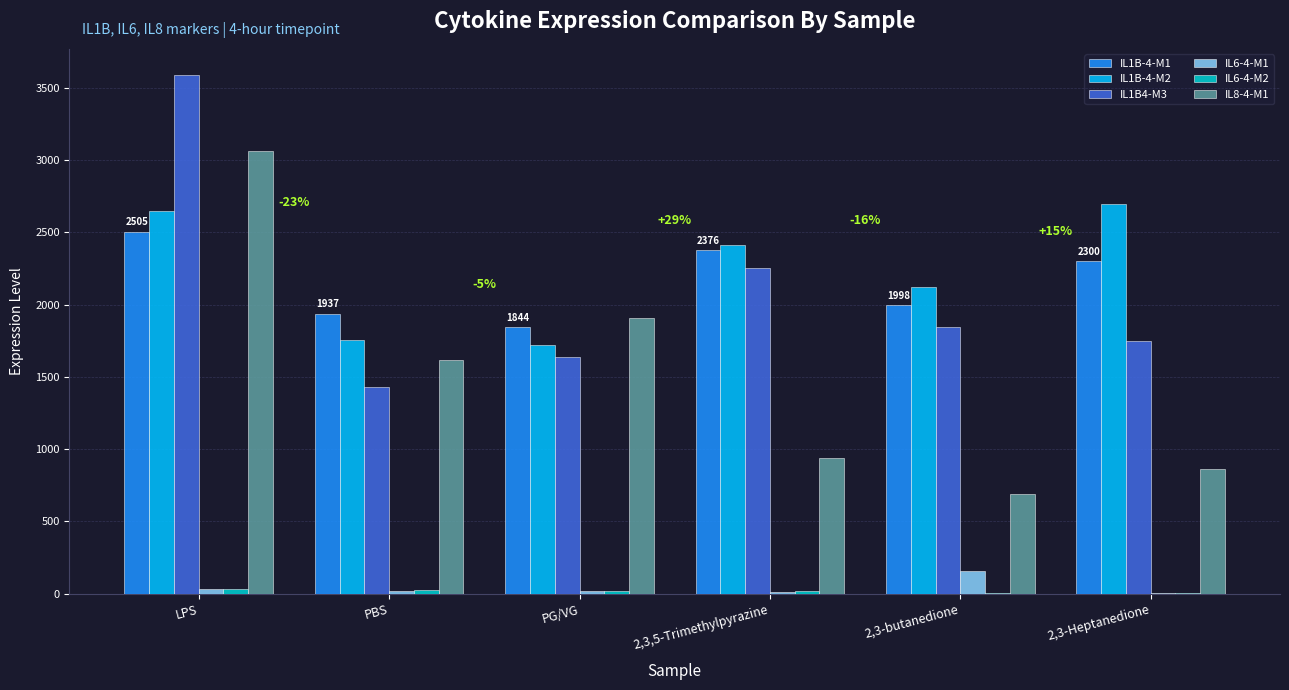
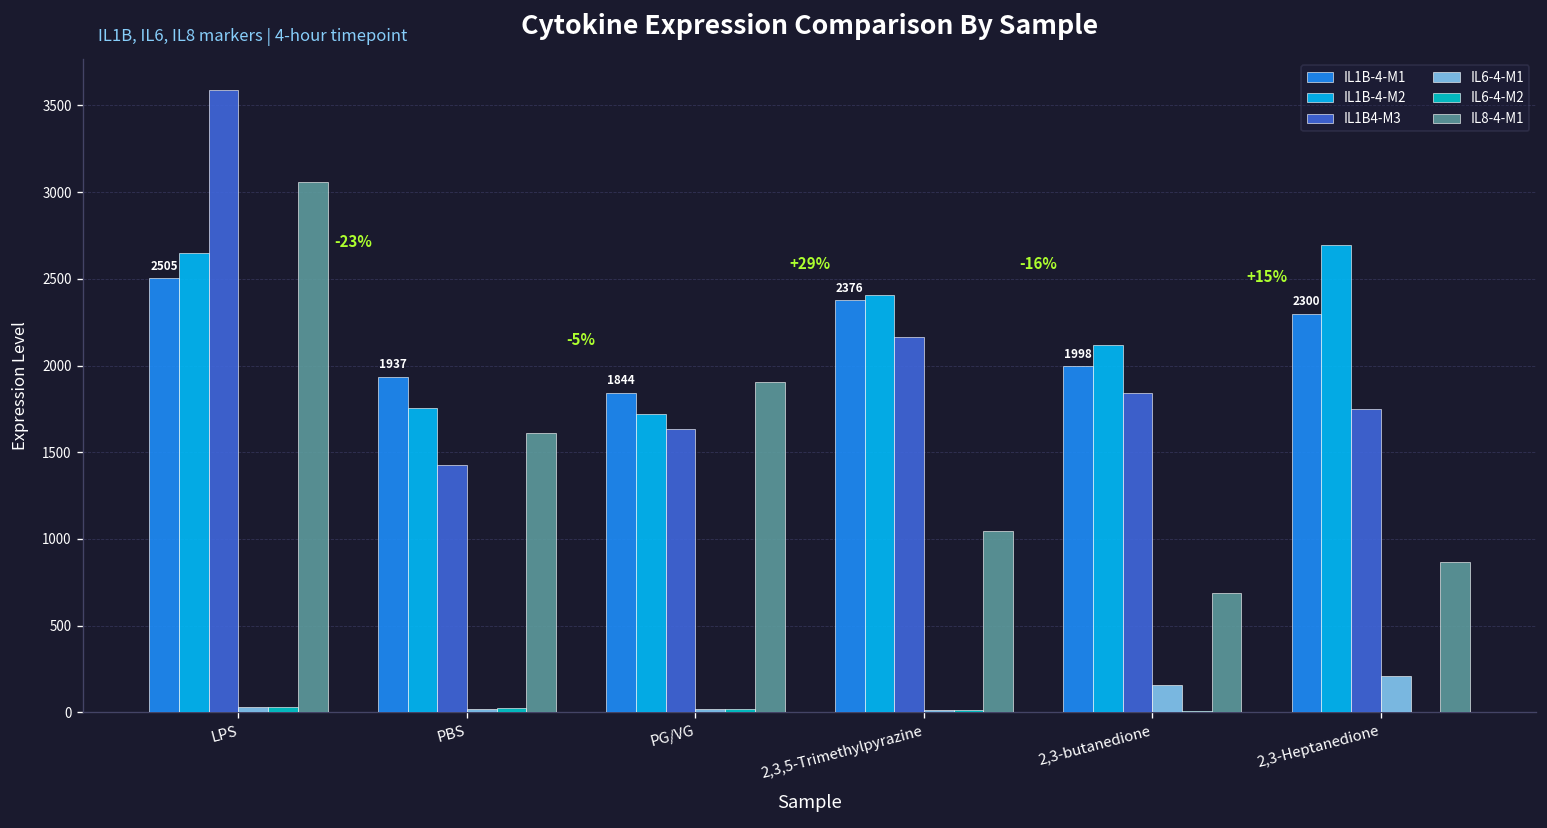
IL1B4-M3, 2,3,5-Trimethylpyrazine: 2260 -> 2170
IL8-4-M1, 2,3,5-Trimethylpyrazine: 940 -> 1050
IL6-4-M1, 2,3-Heptanedione: 0 -> 210
